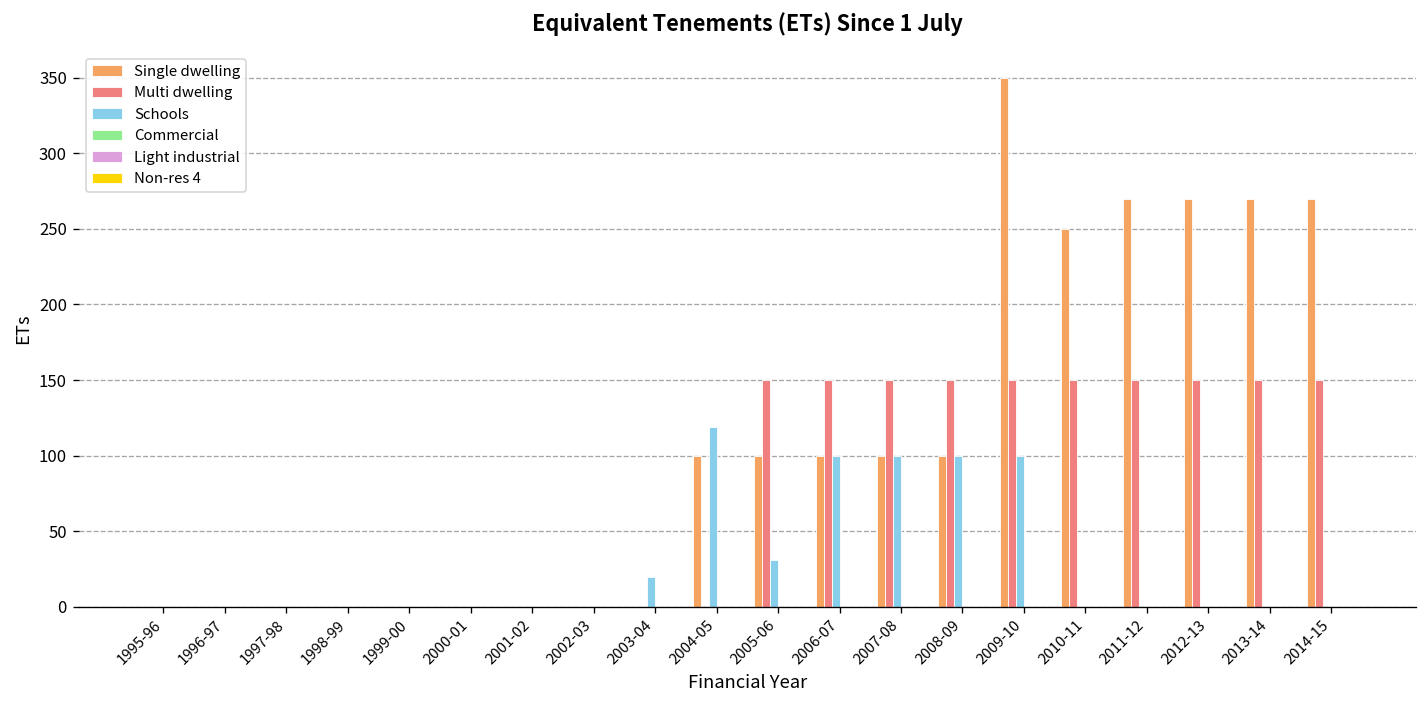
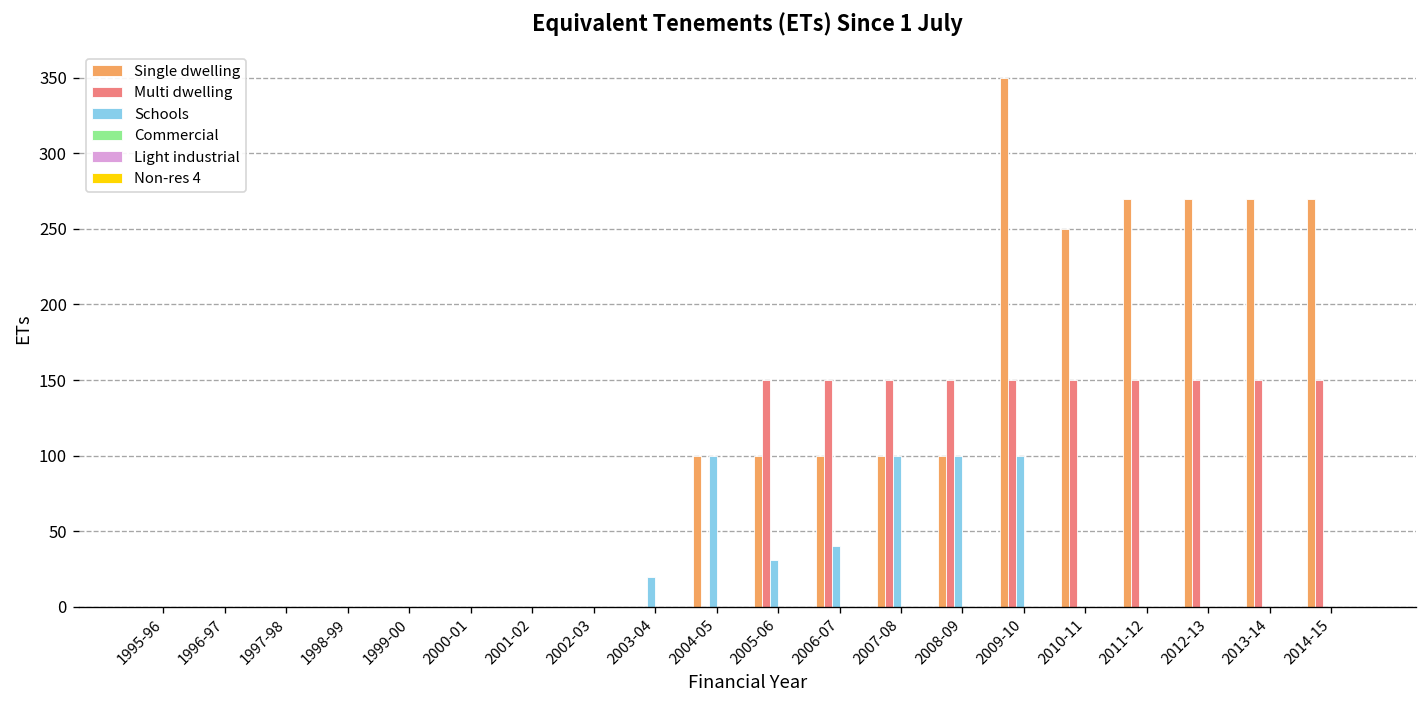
Schools, 2004-05: 119 -> 100
Schools, 2006-07: 100 -> 40
